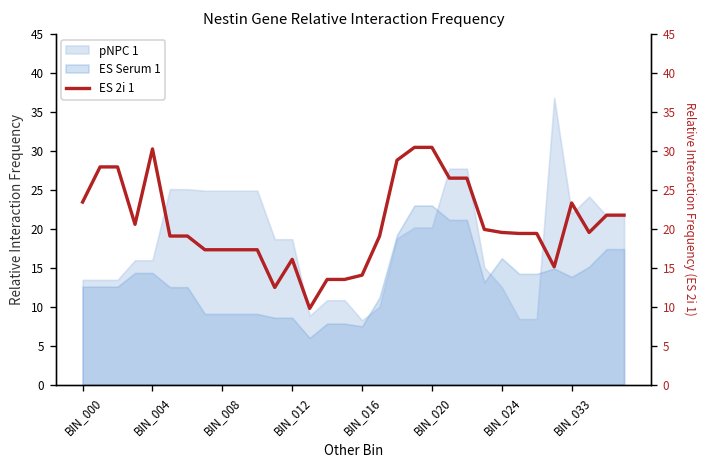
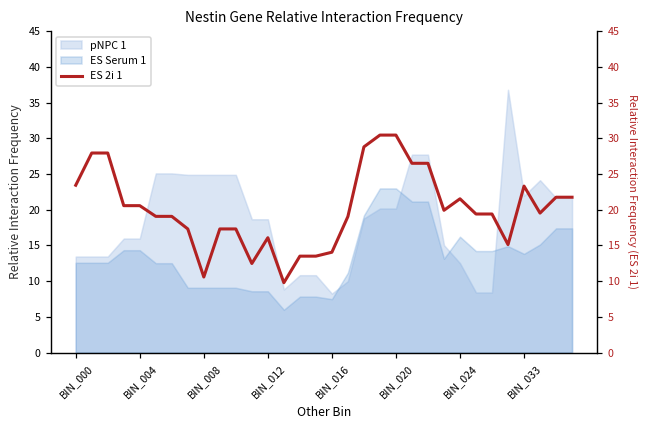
ES 2i 1, BIN_004: 30 -> 21
ES 2i 1, BIN_008: 17 -> 11
ES 2i 1, BIN_024: 20 -> 22
